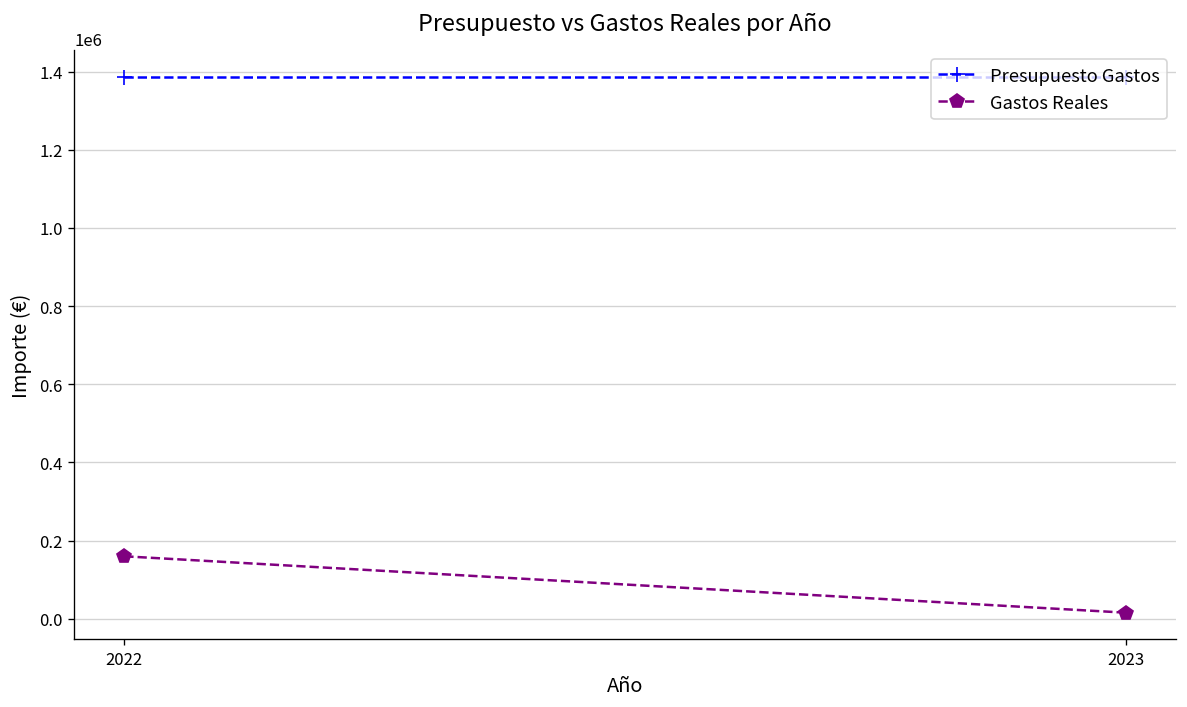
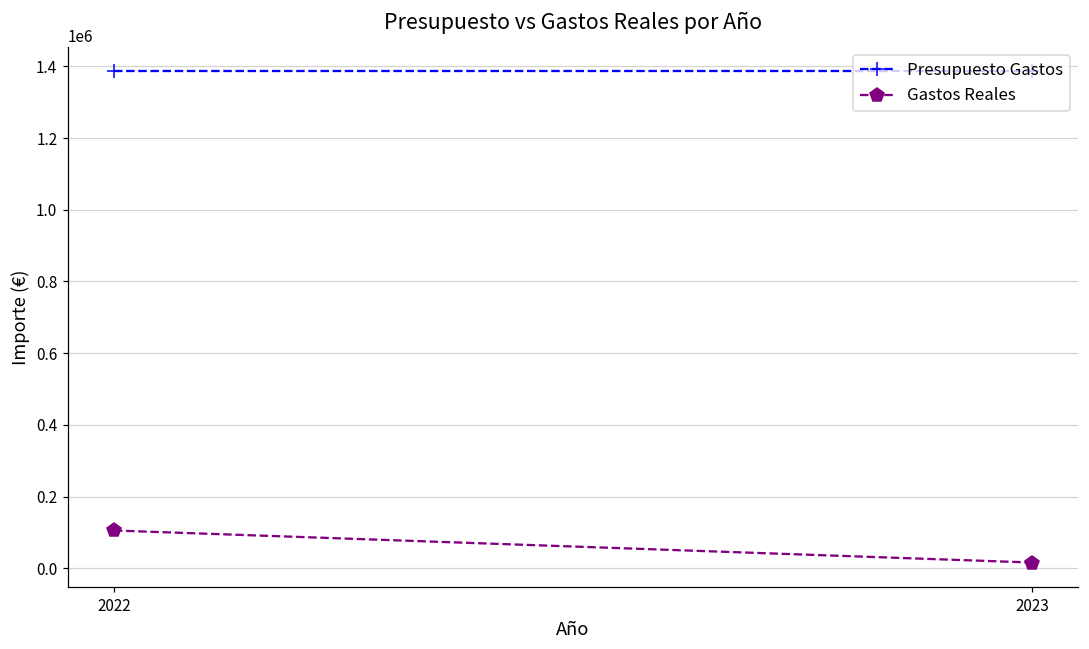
Gastos Reales, 2022: 160000 -> 110000
